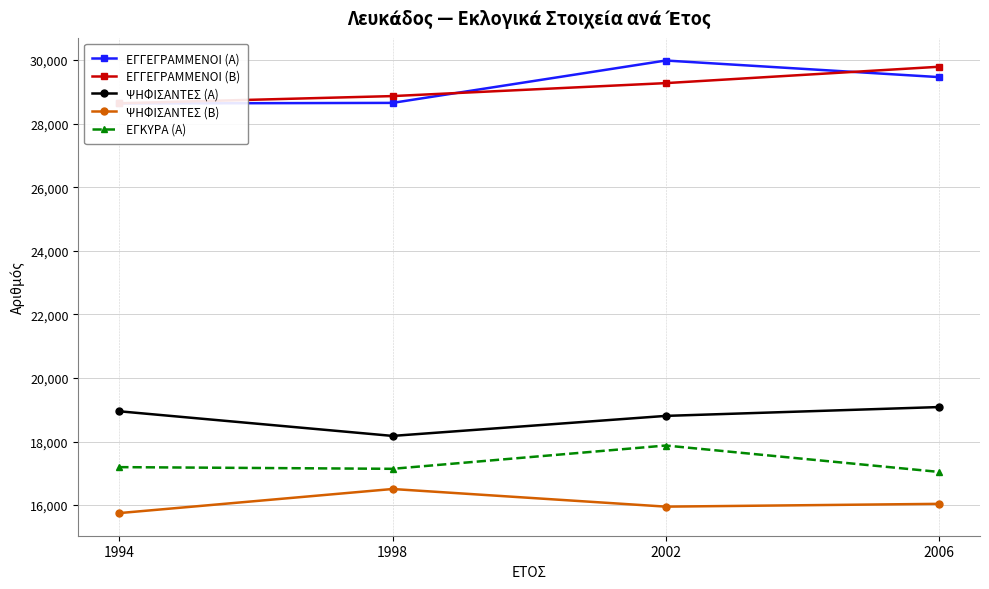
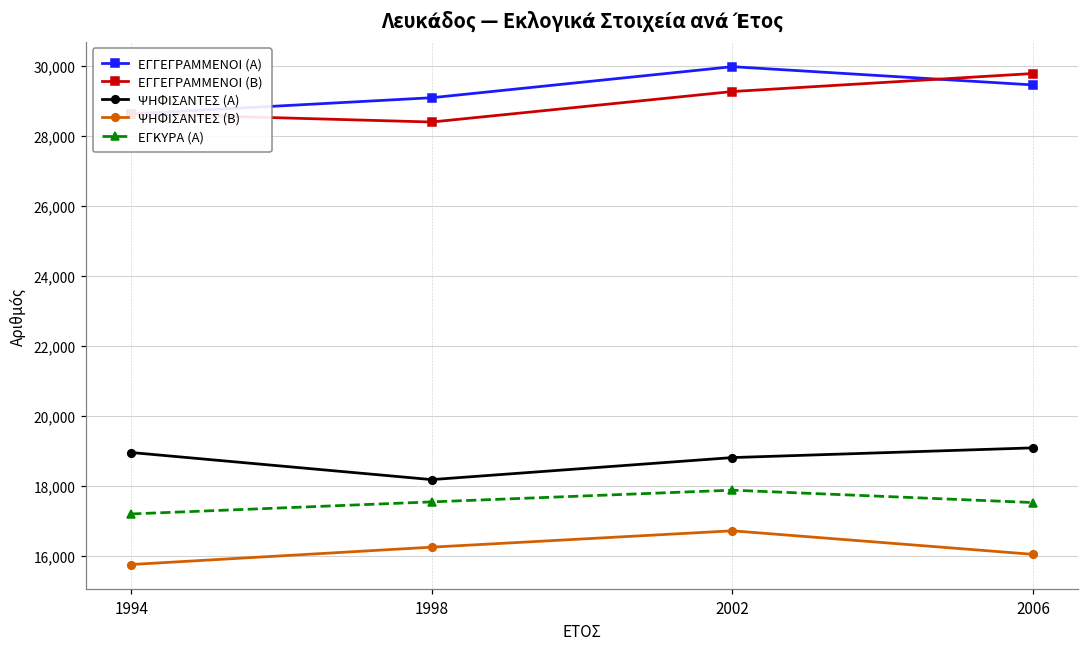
ΕΓΓΕΓΡΑΜΜΕΝΟΙ (Α), 1998: 28,700 -> 29,100
ΕΓΓΕΓΡΑΜΜΕΝΟΙ (Β), 1998: 28,900 -> 28,400
ΨΗΦΙΣΑΝΤΕΣ (Β), 1998: 16,500 -> 16,200
ΕΓΚΥΡΑ (Α), 1998: 17,100 -> 17,500
ΨΗΦΙΣΑΝΤΕΣ (Β), 2002: 16,000 -> 16,700
ΕΓΚΥΡΑ (Α), 2006: 17,000 -> 17,500
